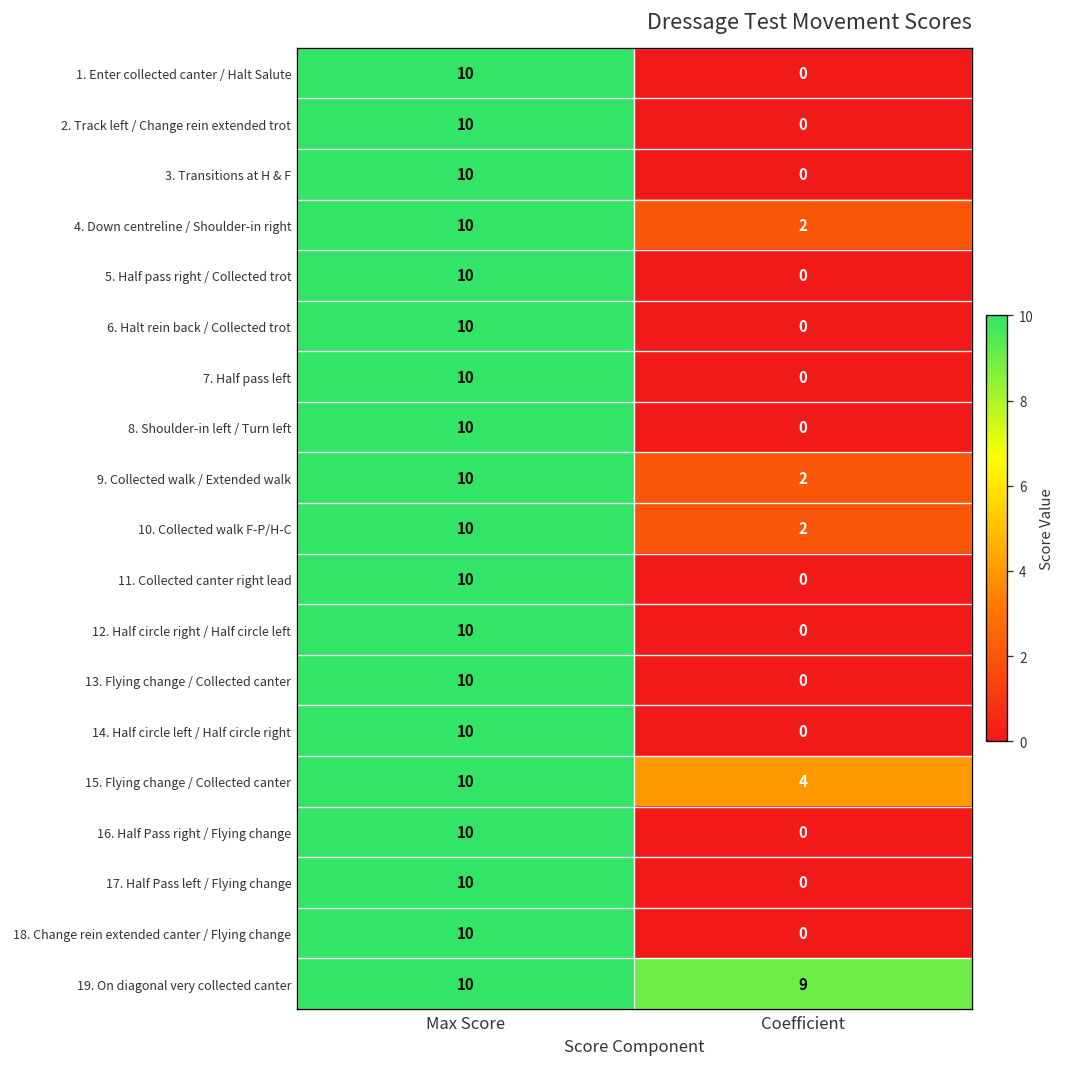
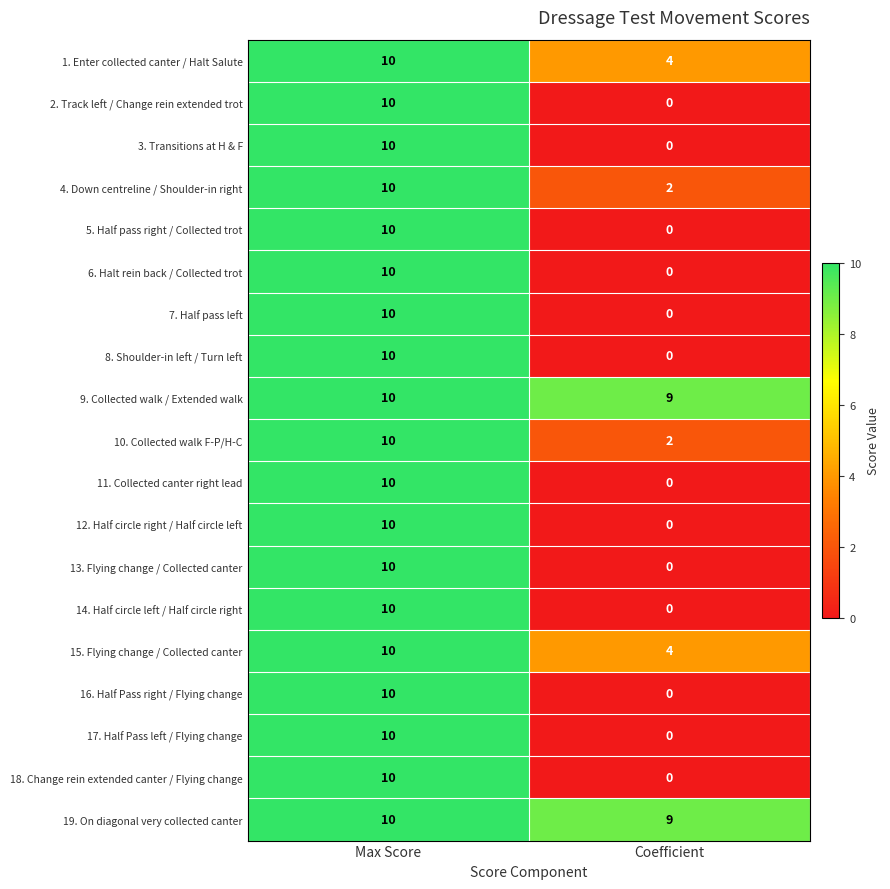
1. Enter collected canter / Halt Salute, Coefficient: 0 -> 4
9. Collected walk / Extended walk, Coefficient: 2 -> 9
